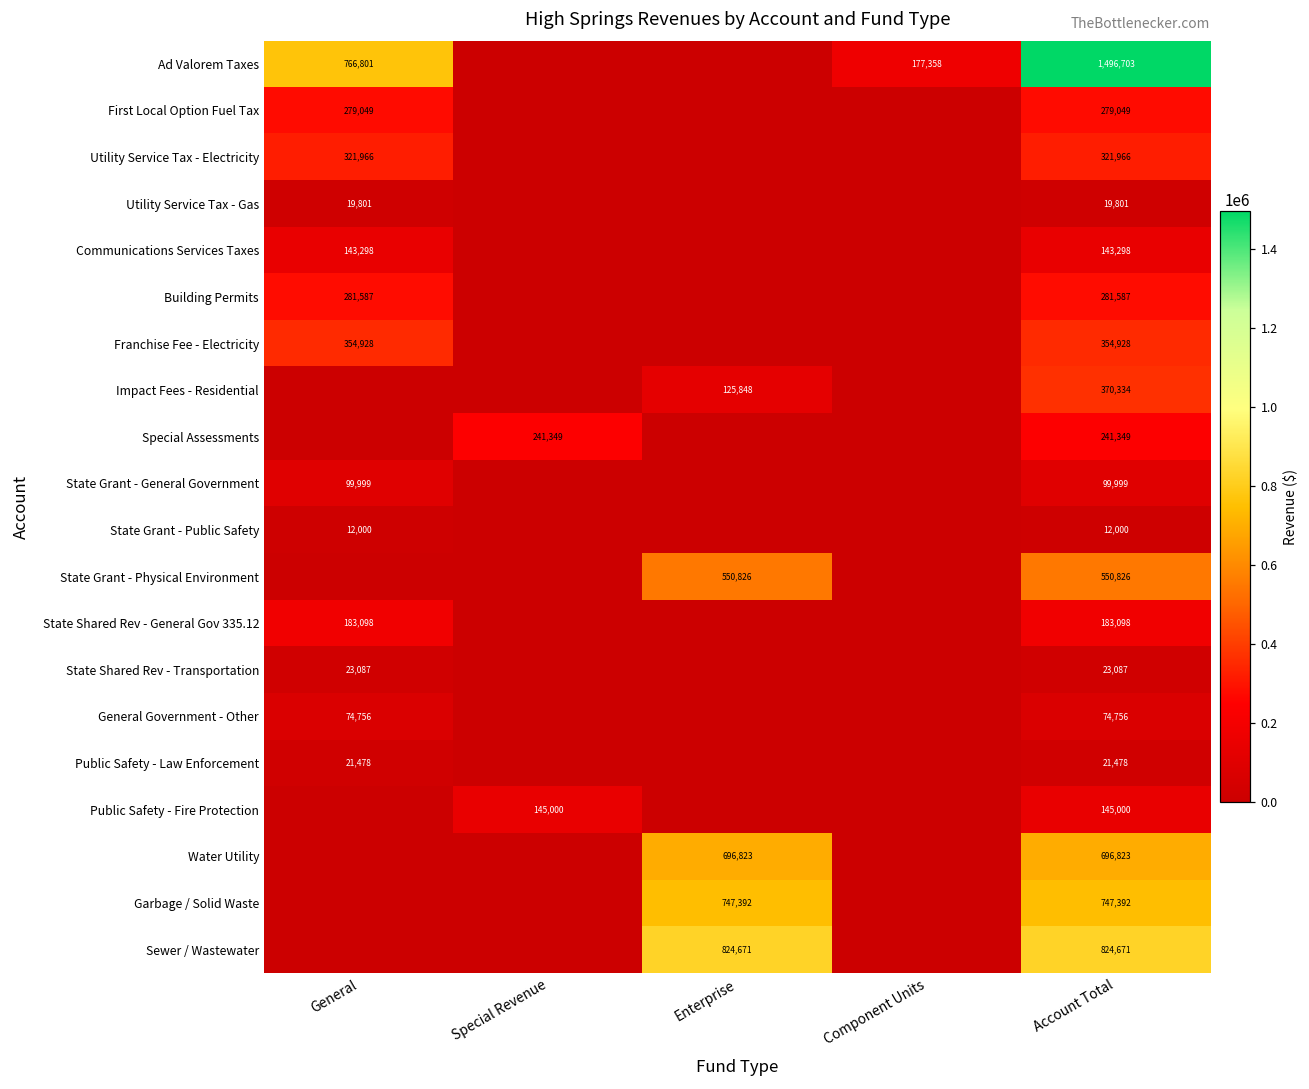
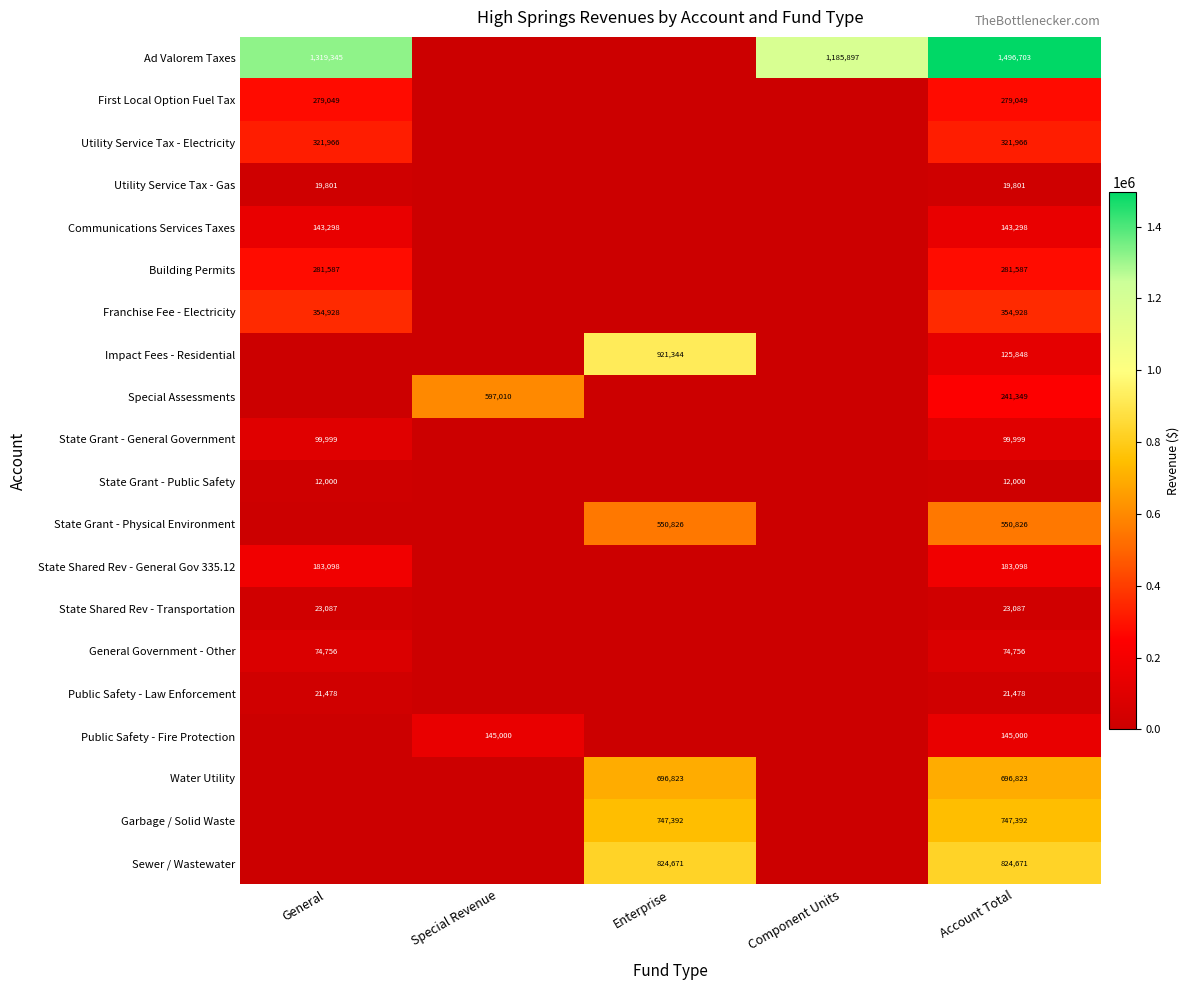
Ad Valorem Taxes, General: 766,801 -> 1,319,345
Ad Valorem Taxes, Component Units: 177,358 -> 1,185,897
Impact Fees - Residential, Enterprise: 125,848 -> 921,344
Impact Fees - Residential, Account Total: 370,334 -> 125,848
Special Assessments, Special Revenue: 241,349 -> 597,010
